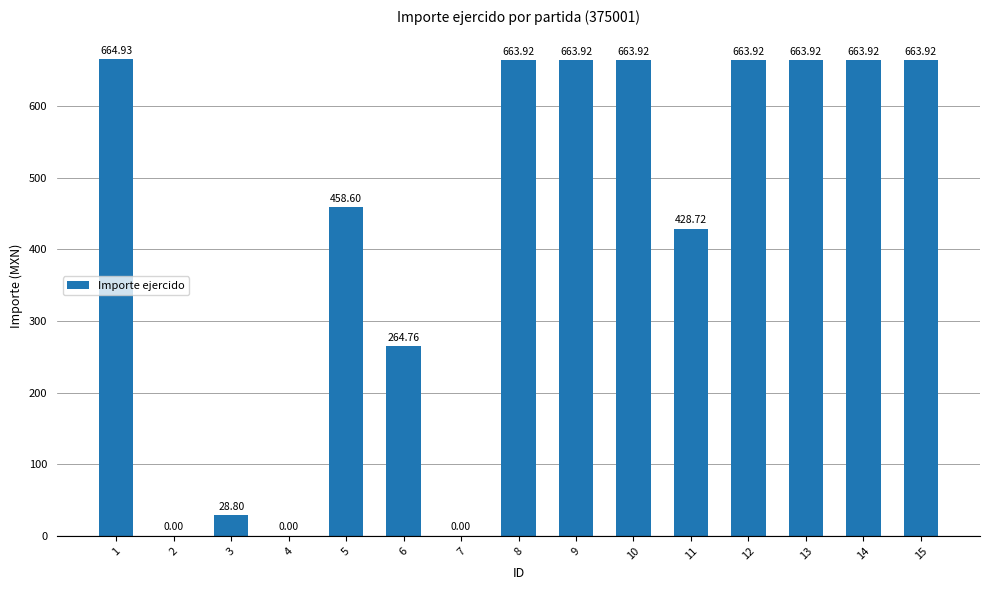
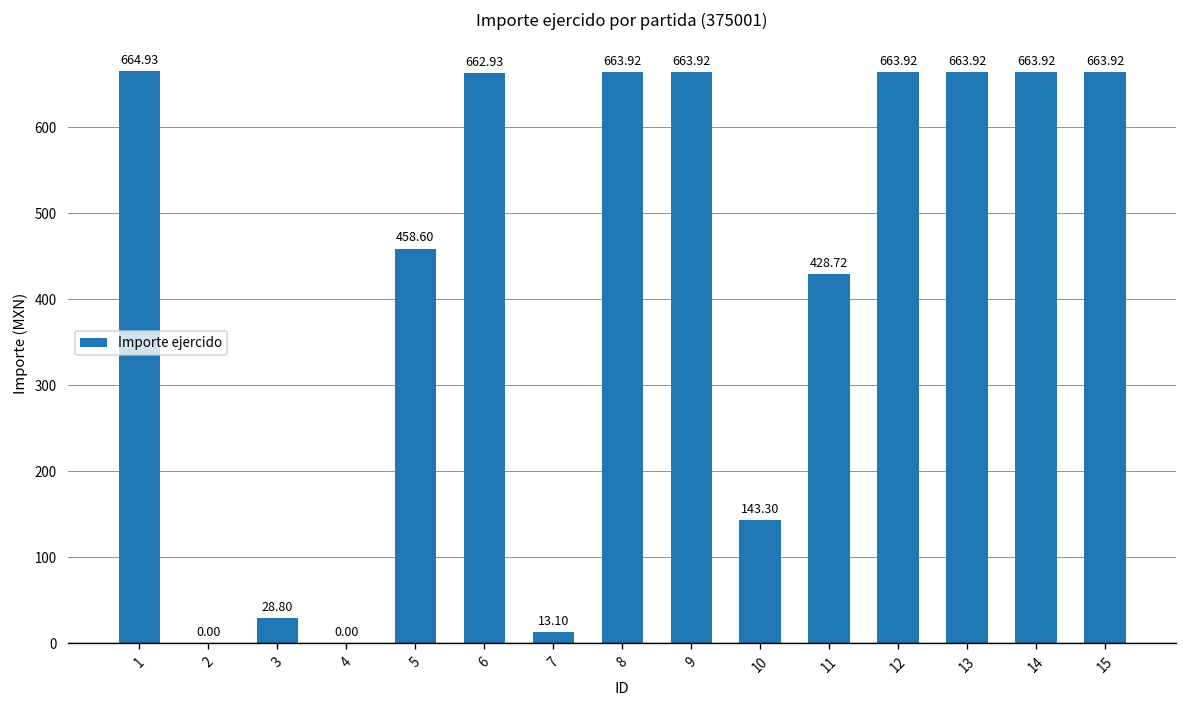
6: 264.76 -> 662.93
7: 0.00 -> 13.10
10: 663.92 -> 143.30
